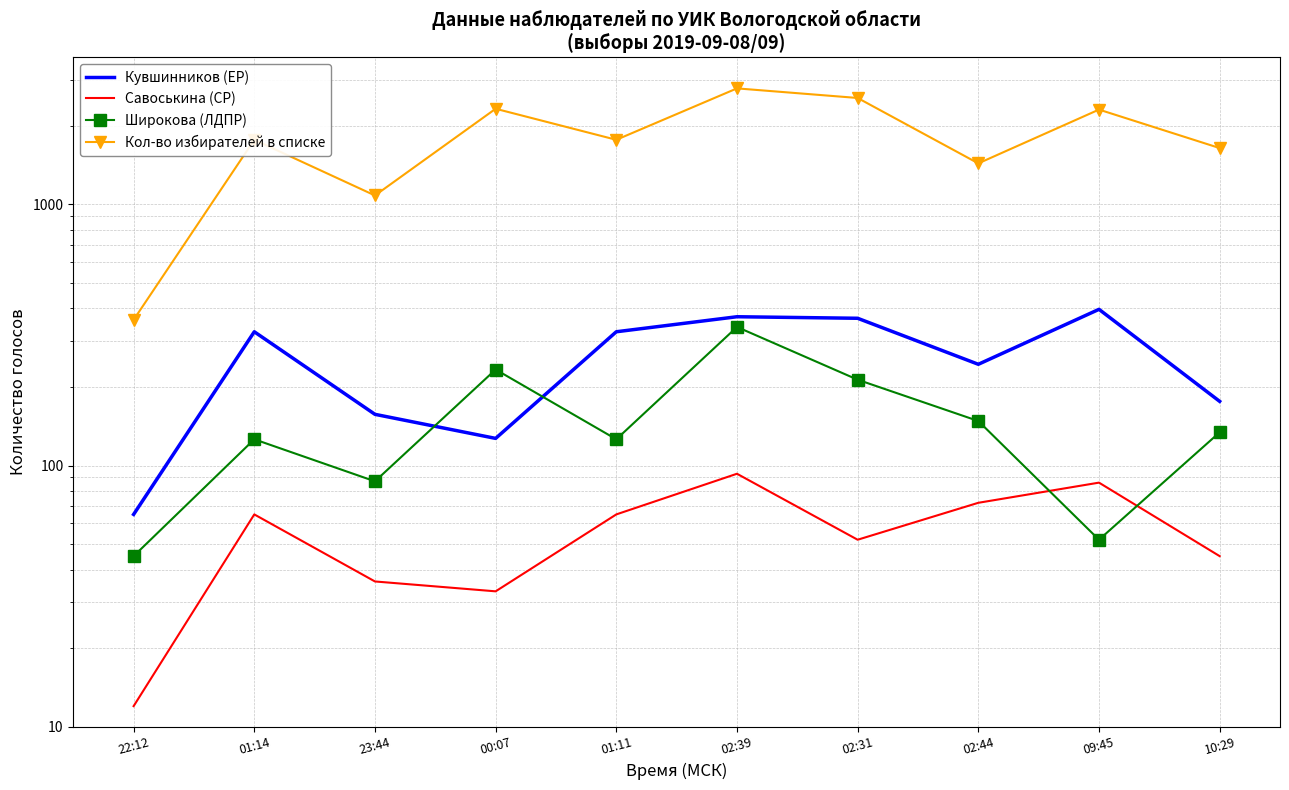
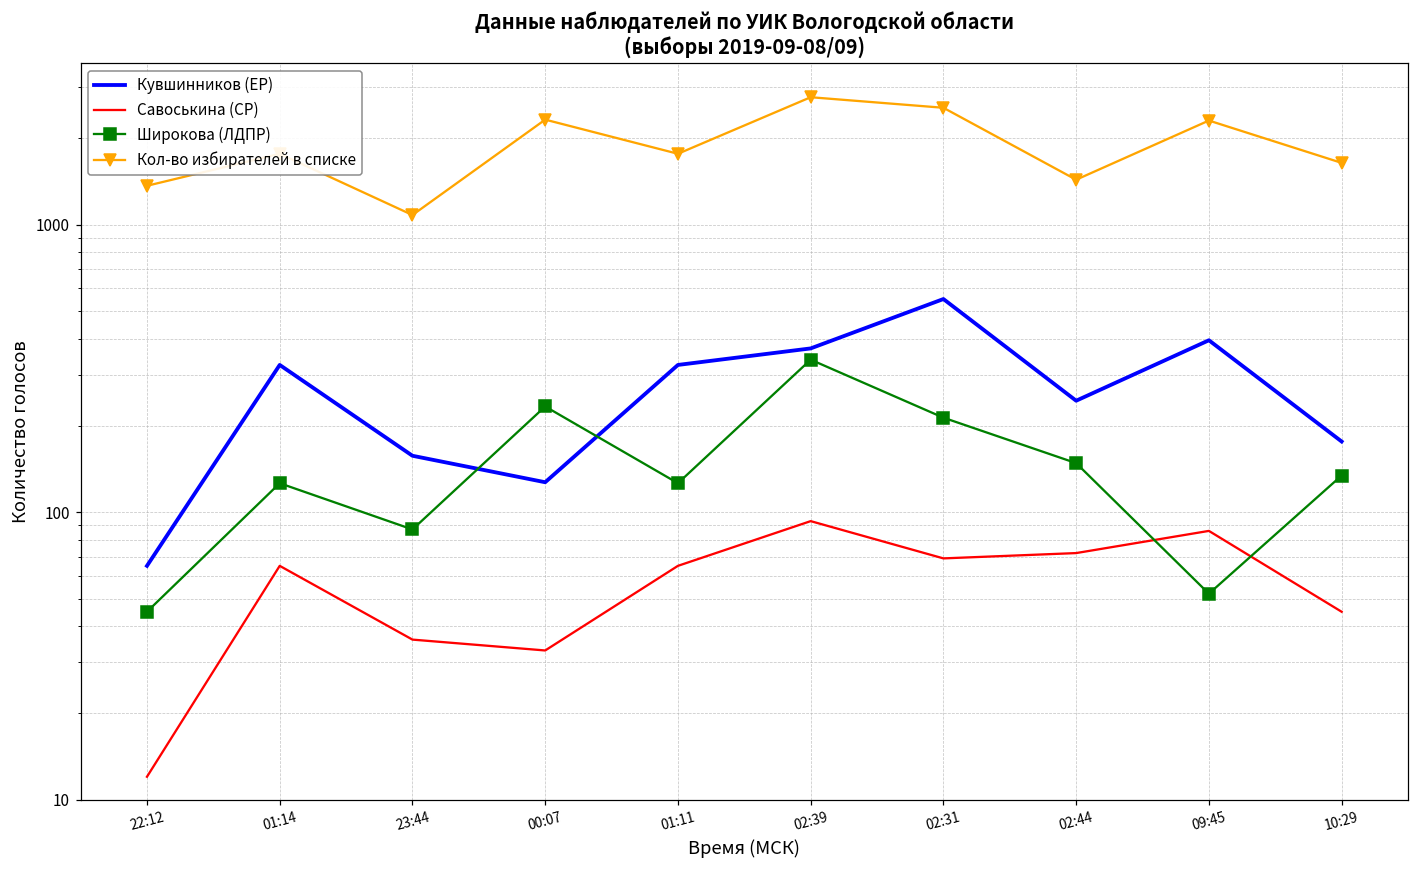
Кол-во избирателей в списке, 22:12: 360 -> 1400
Кувшинников (ЕР), 02:31: 370 -> 550
Савоськина (СР), 02:31: 52 -> 69
